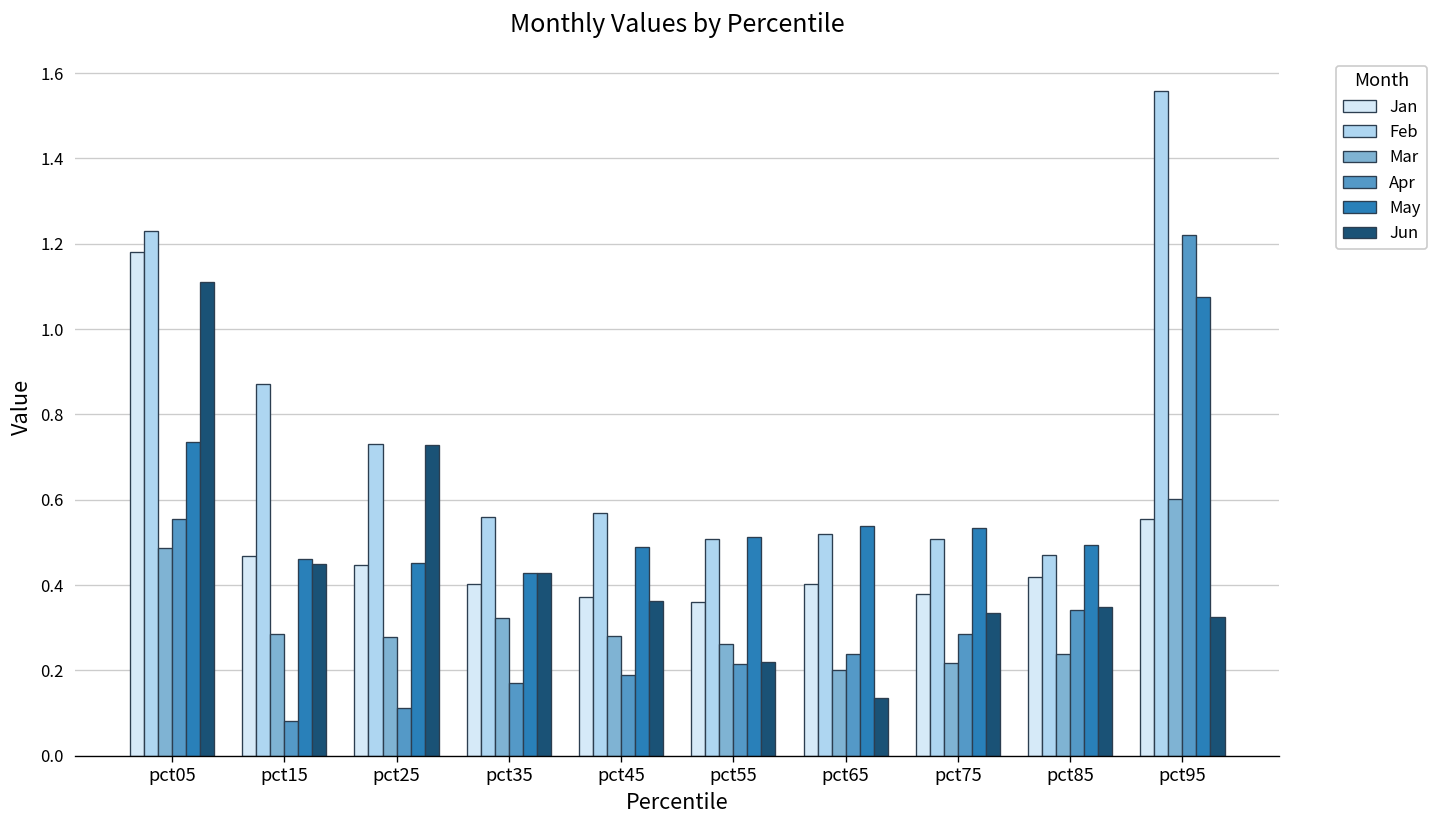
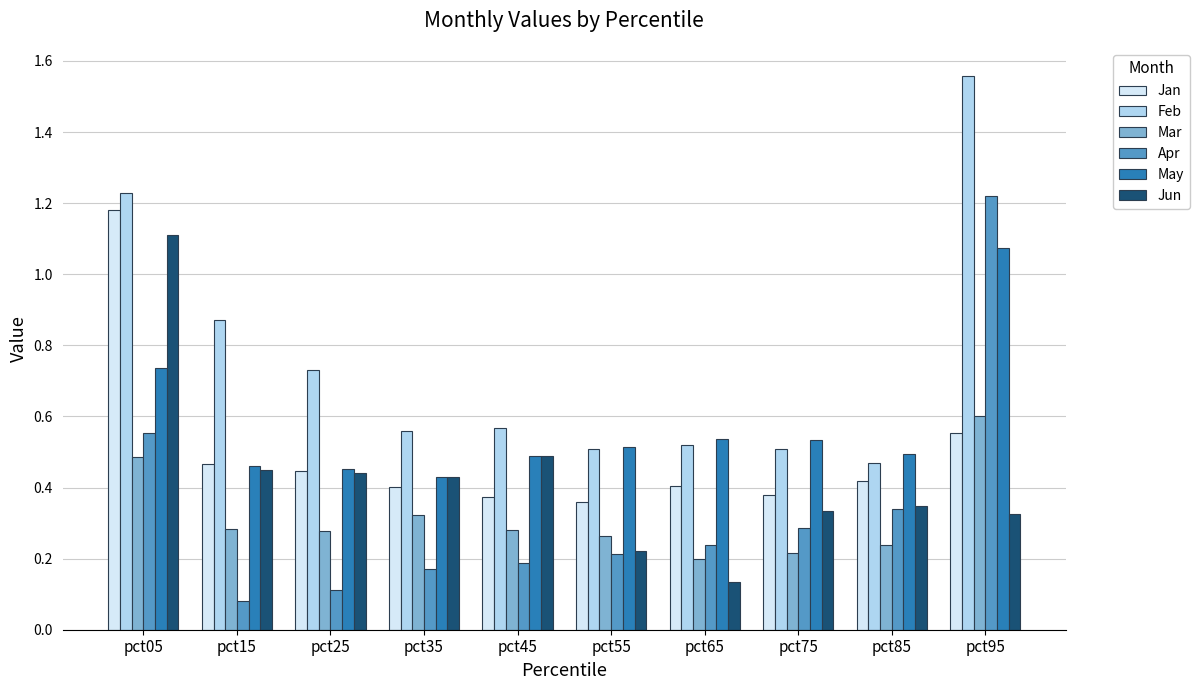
Jun, pct25: 0.73 -> 0.44
Jun, pct45: 0.36 -> 0.49
